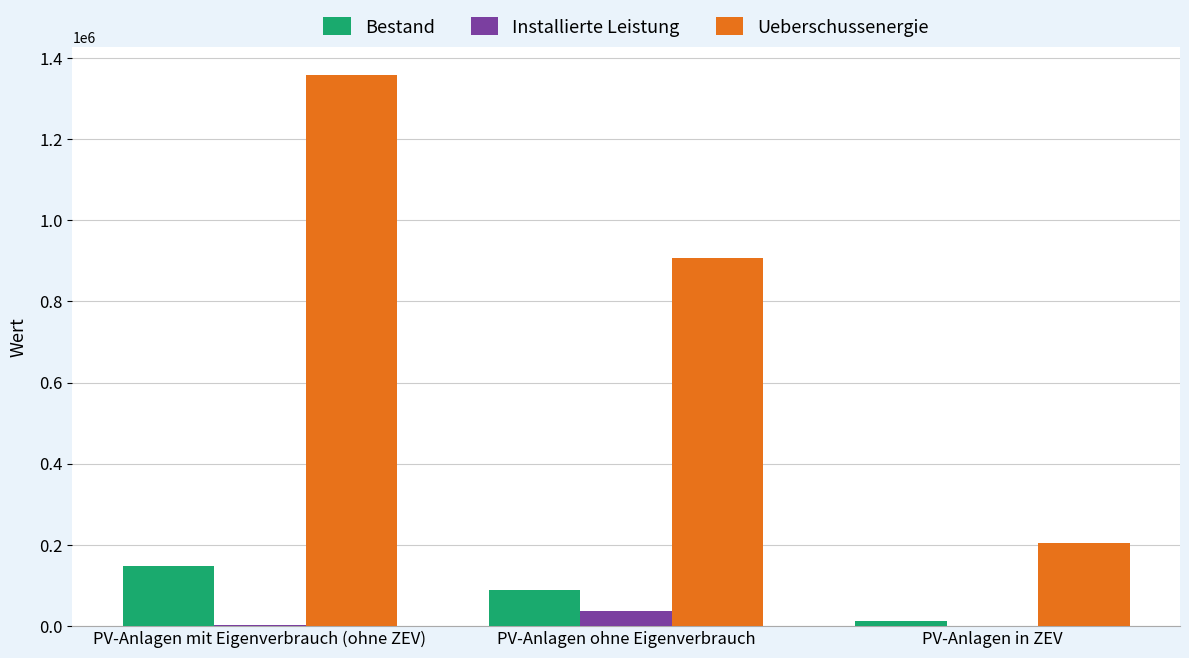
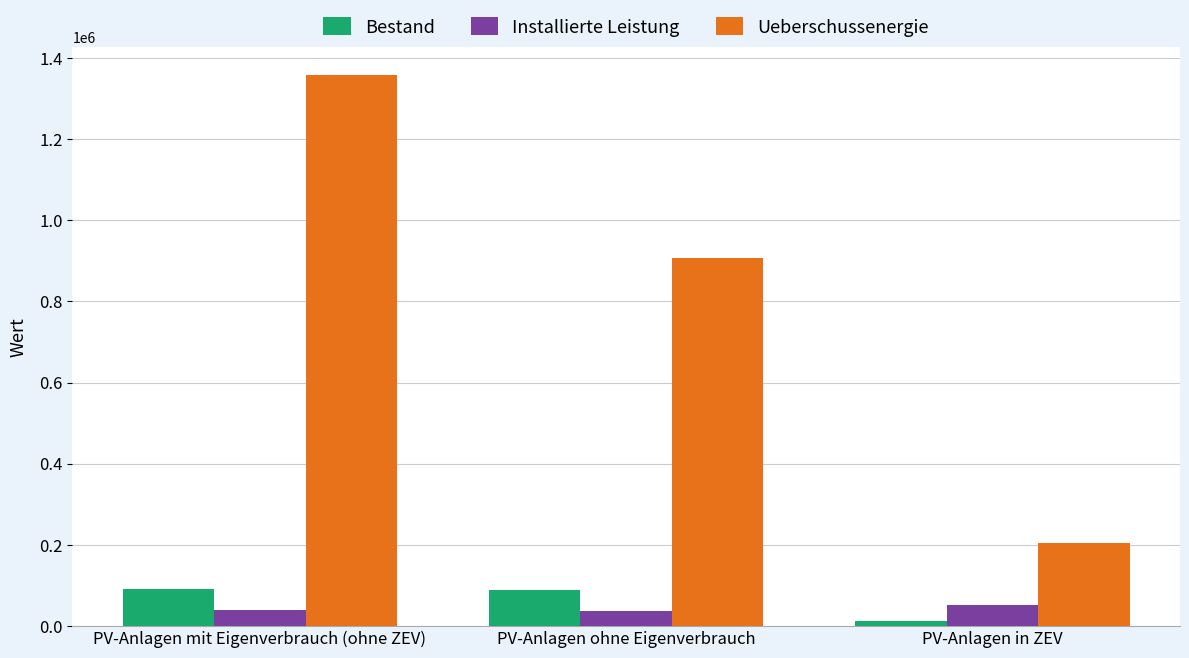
Bestand, PV-Anlagen mit Eigenverbrauch (ohne ZEV): 150000 -> 90000
Installierte Leistung, PV-Anlagen mit Eigenverbrauch (ohne ZEV): 0 -> 40000
Installierte Leistung, PV-Anlagen in ZEV: 0 -> 50000
